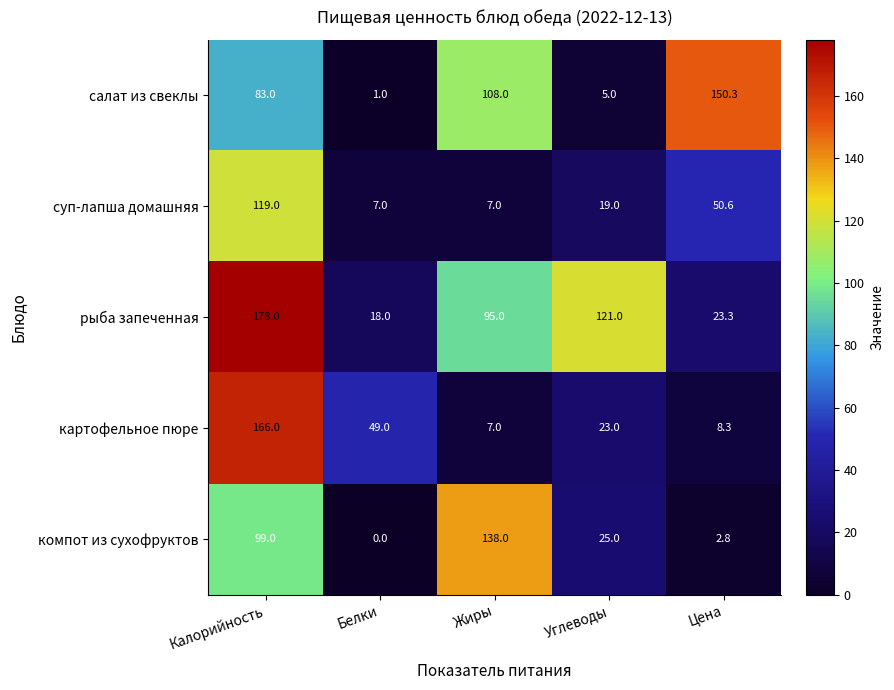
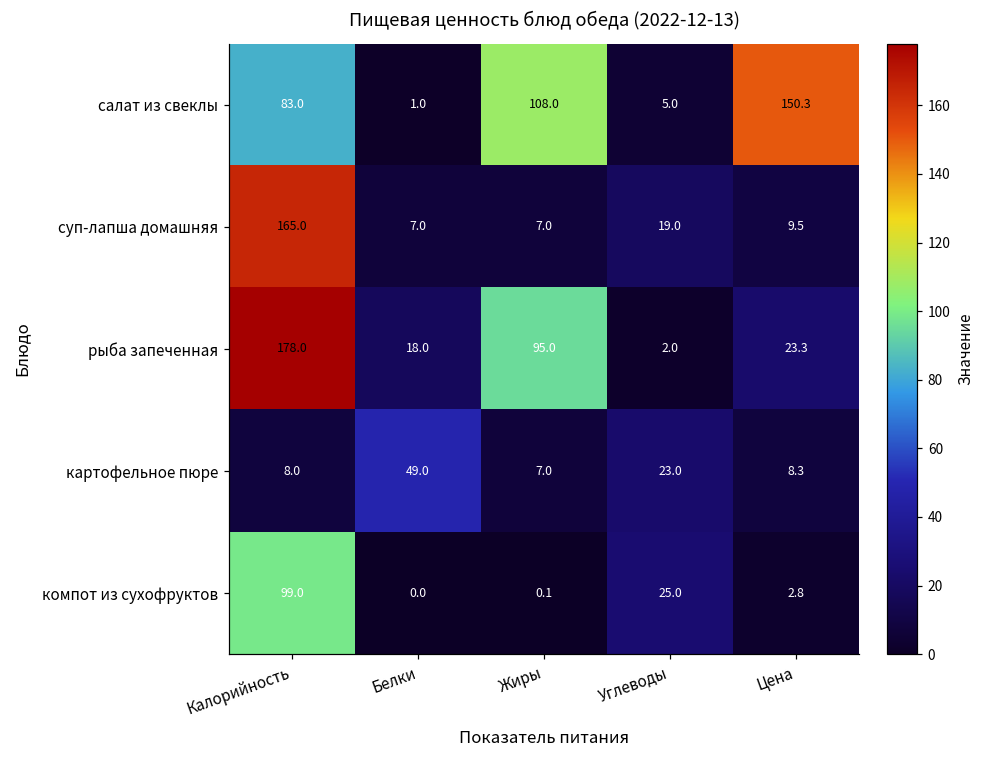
суп-лапша домашняя, Калорийность: 119.0 -> 165.0
суп-лапша домашняя, Цена: 50.6 -> 9.5
рыба запеченная, Углеводы: 121.0 -> 2.0
картофельное пюре, Калорийность: 166.0 -> 8.0
компот из сухофруктов, Жиры: 138.0 -> 0.1
